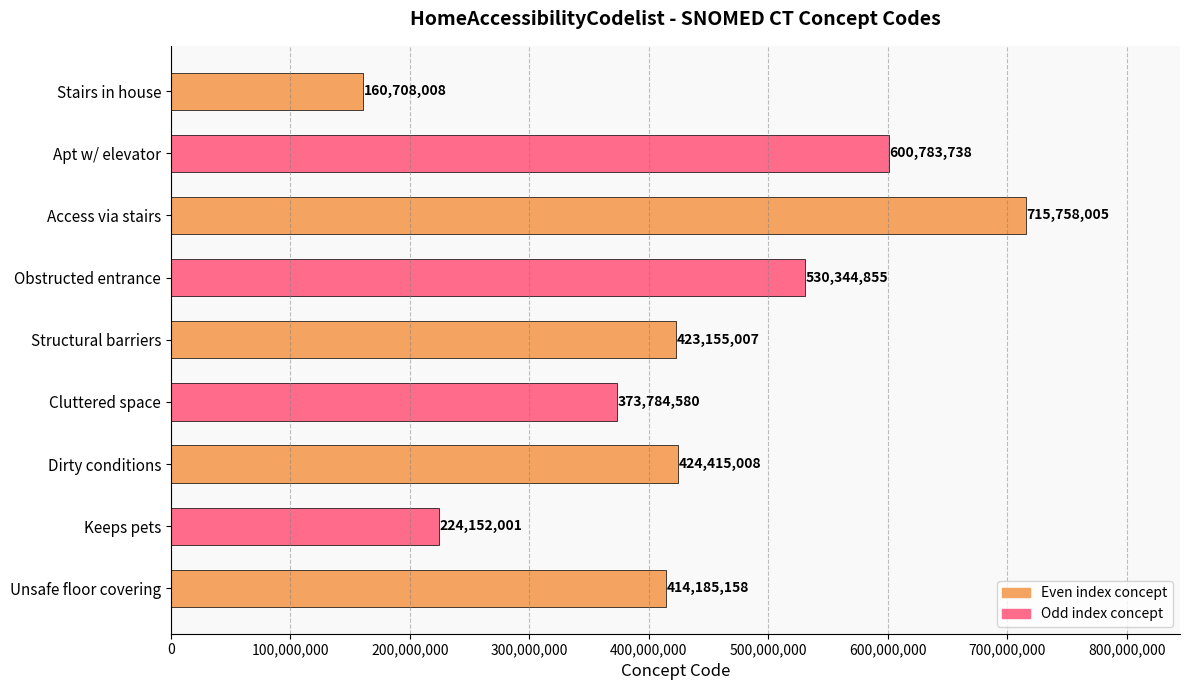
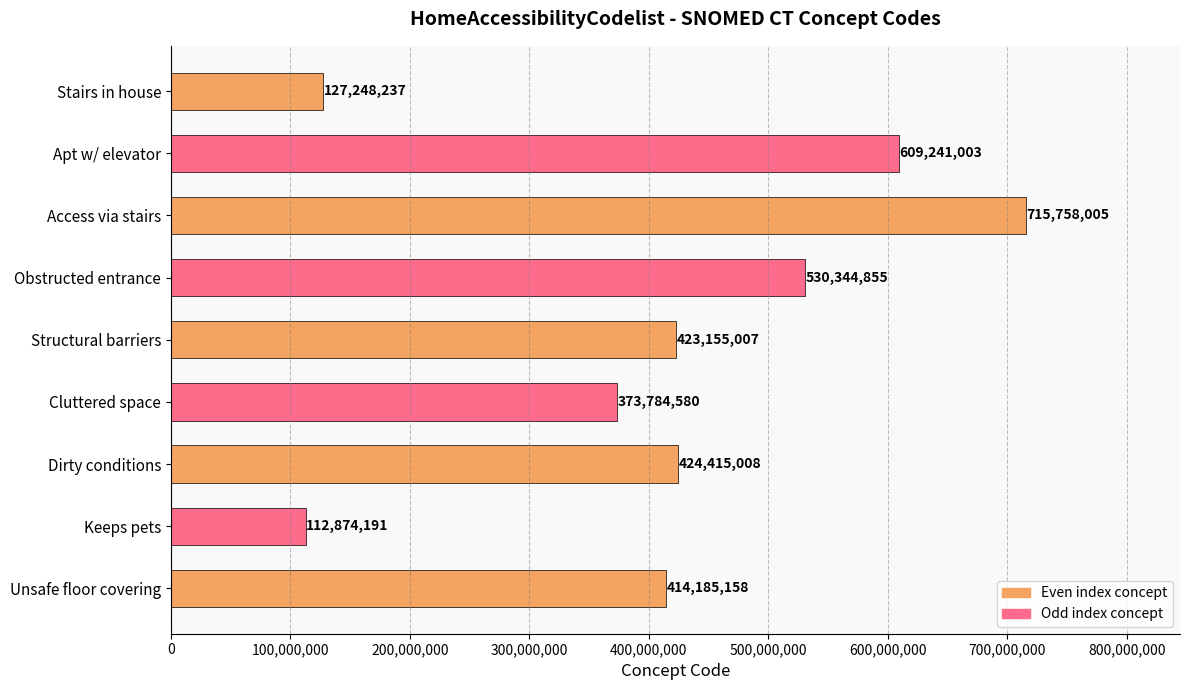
Stairs in house: 160,708,008 -> 127,248,237
Apt w/ elevator: 600,783,738 -> 609,241,003
Keeps pets: 224,152,001 -> 112,874,191
